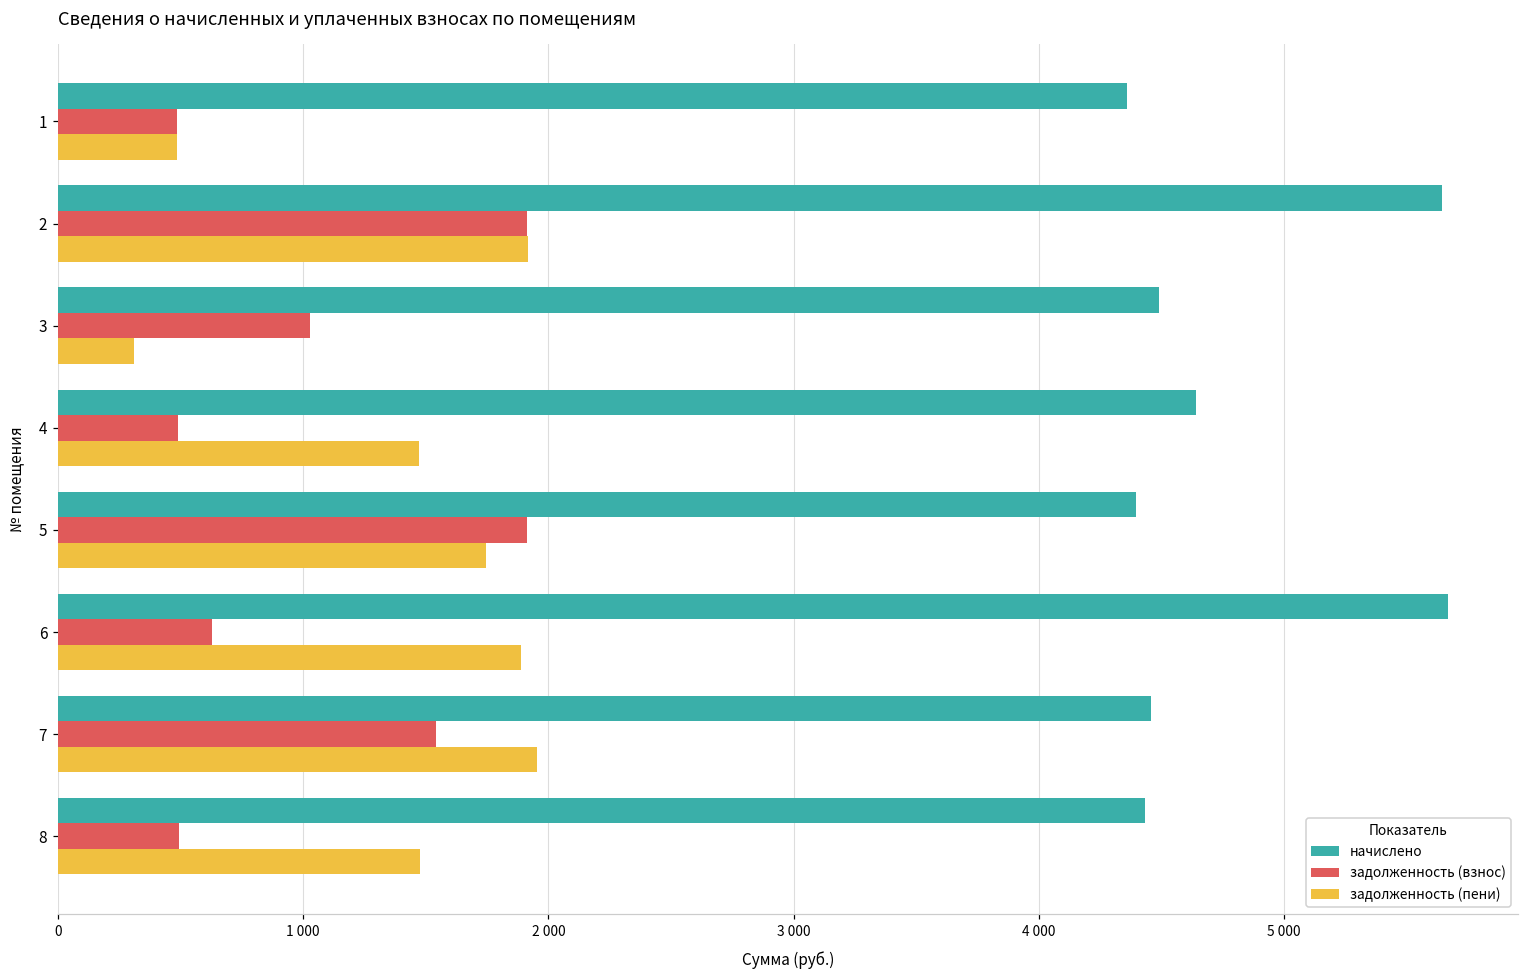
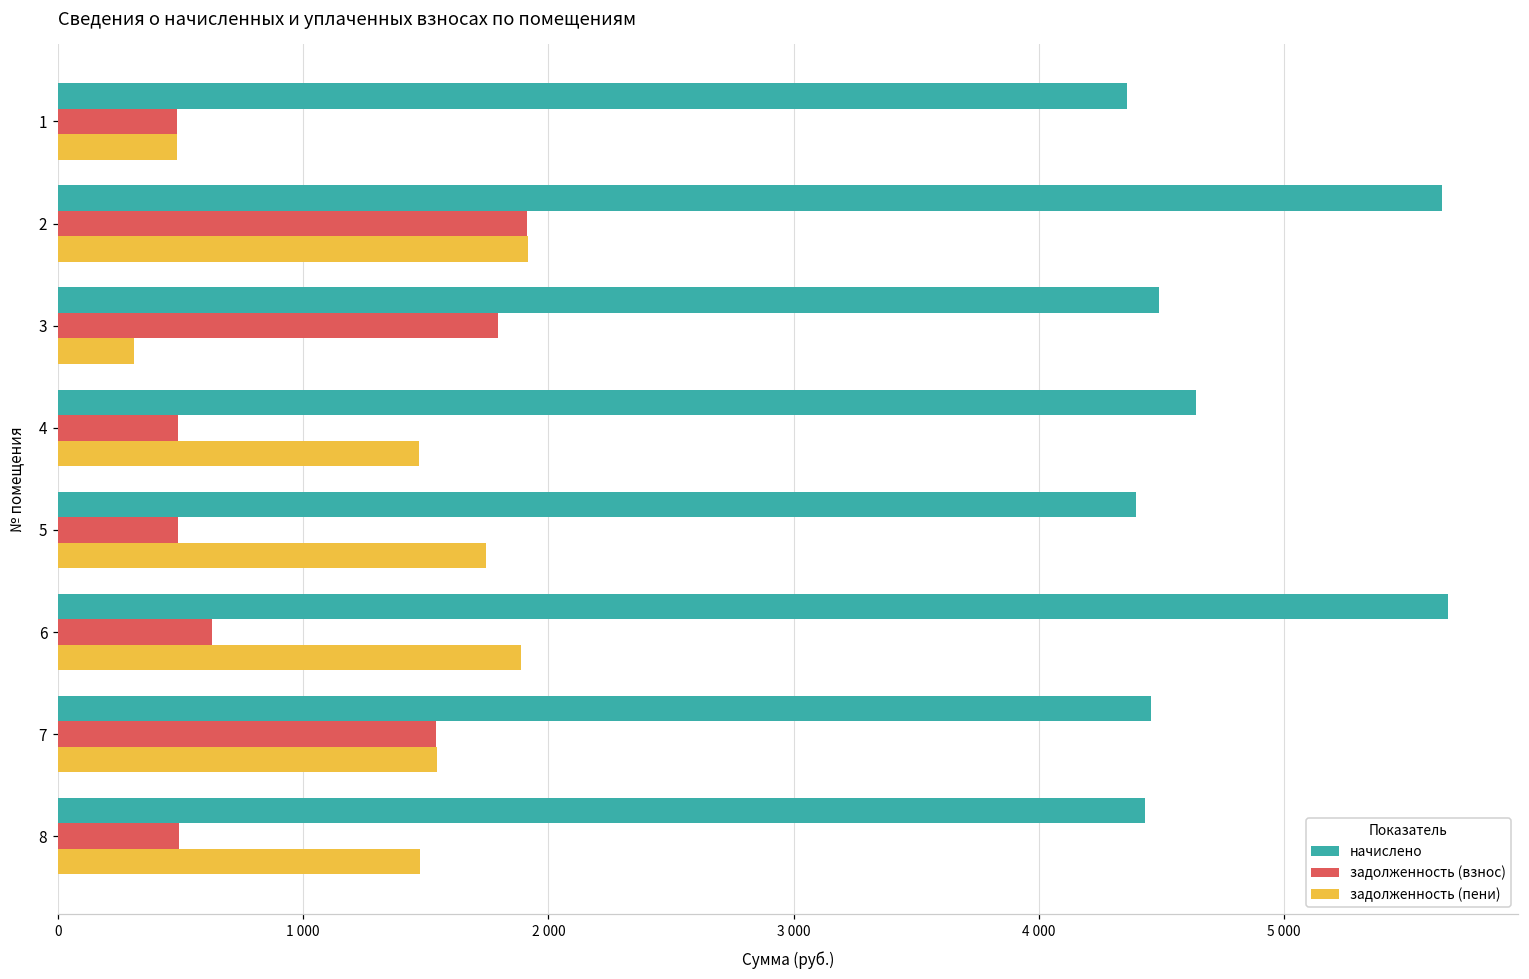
задолженность (взнос), 3: 1030 -> 1790
задолженность (взнос), 5: 1910 -> 490
задолженность (пени), 7: 1950 -> 1550
